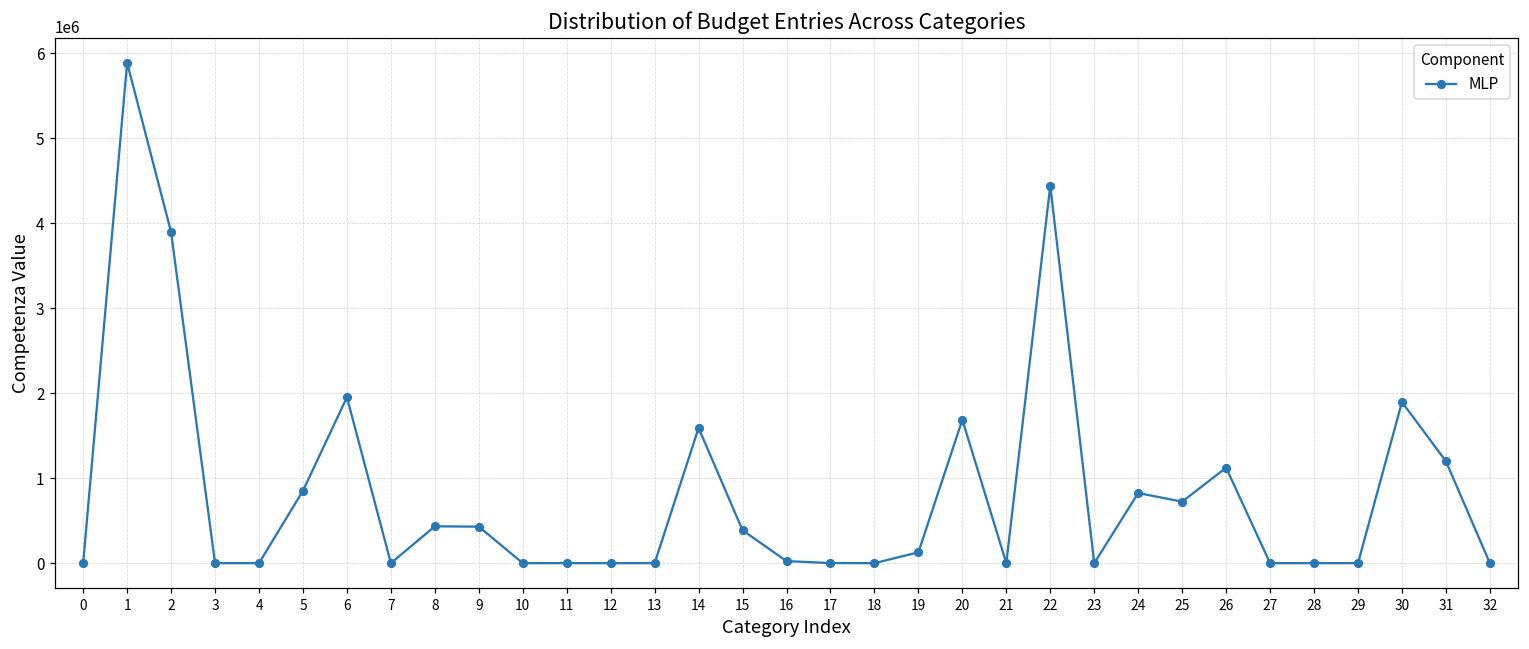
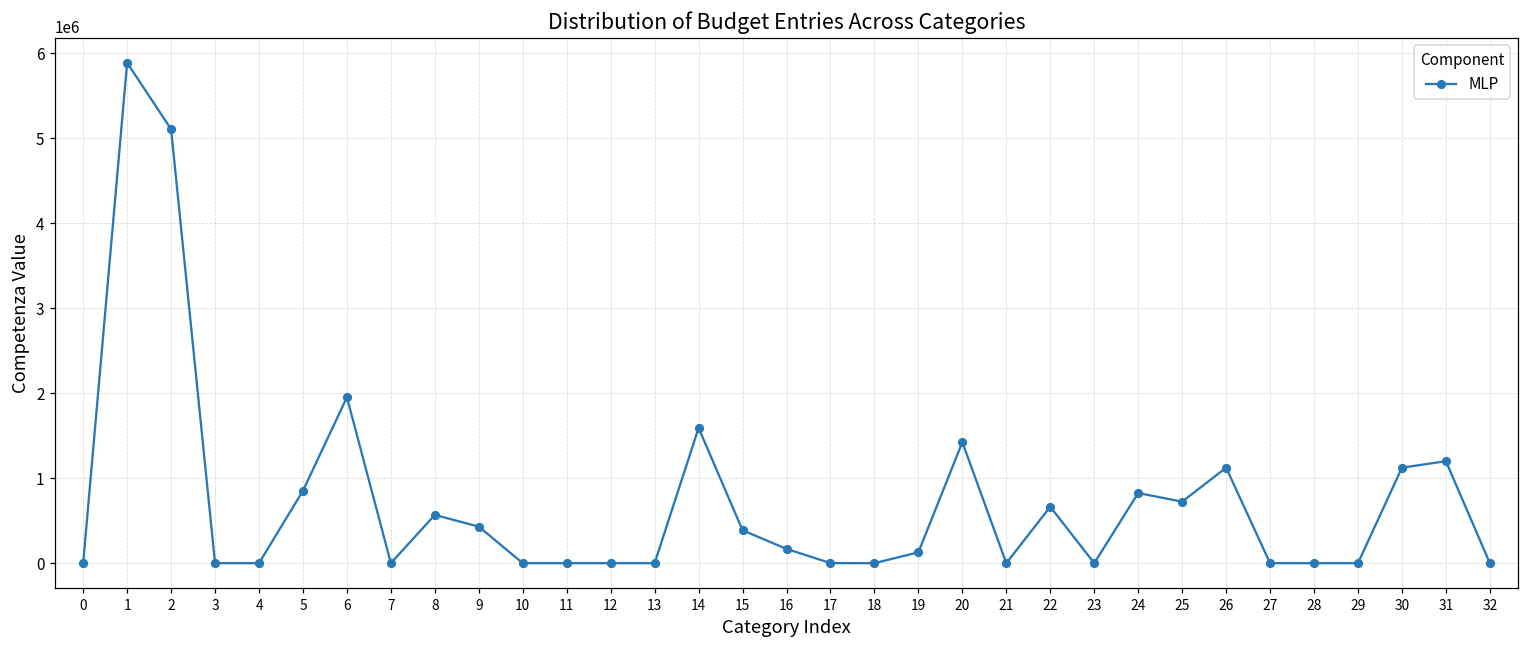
2: 3900000 -> 5100000
8: 400000 -> 600000
16: 0 -> 200000
20: 1700000 -> 1400000
22: 4400000 -> 700000
30: 1900000 -> 1100000
